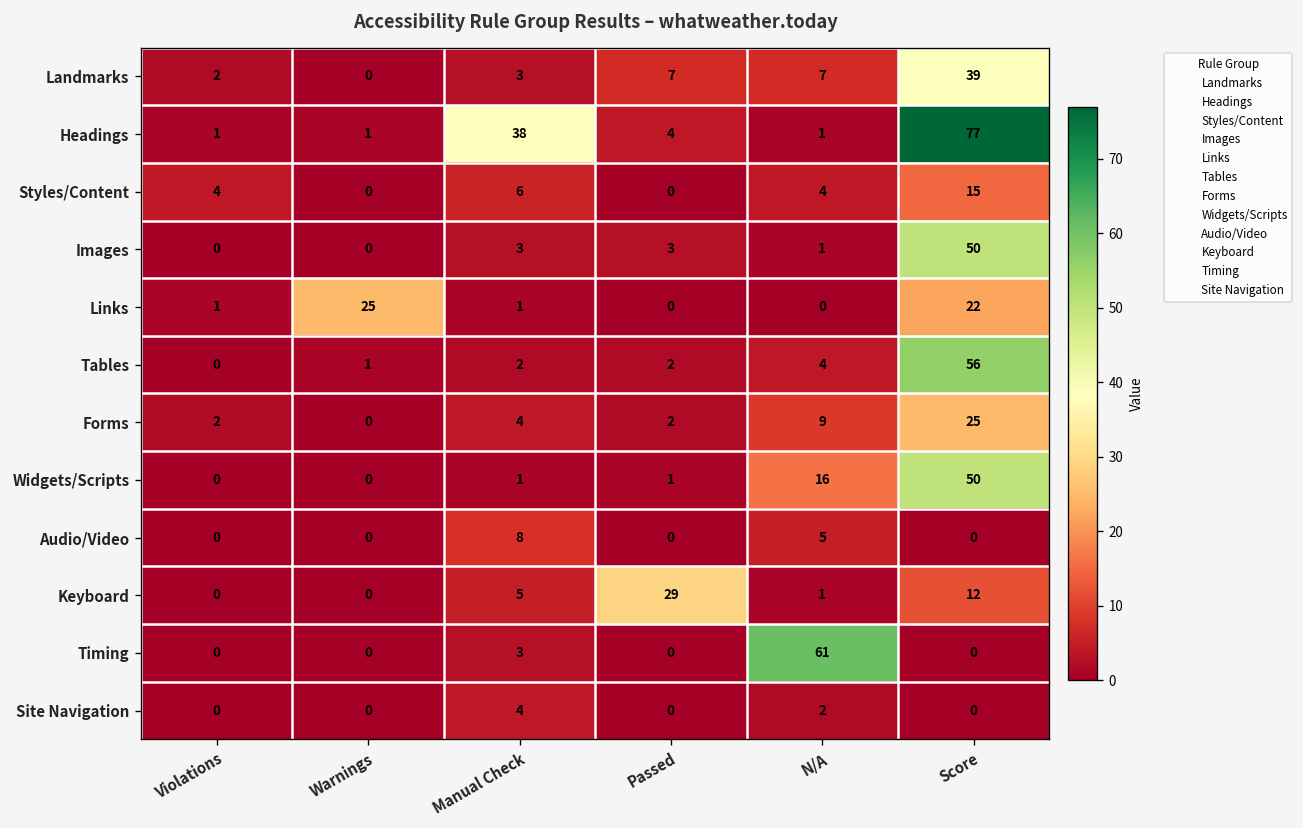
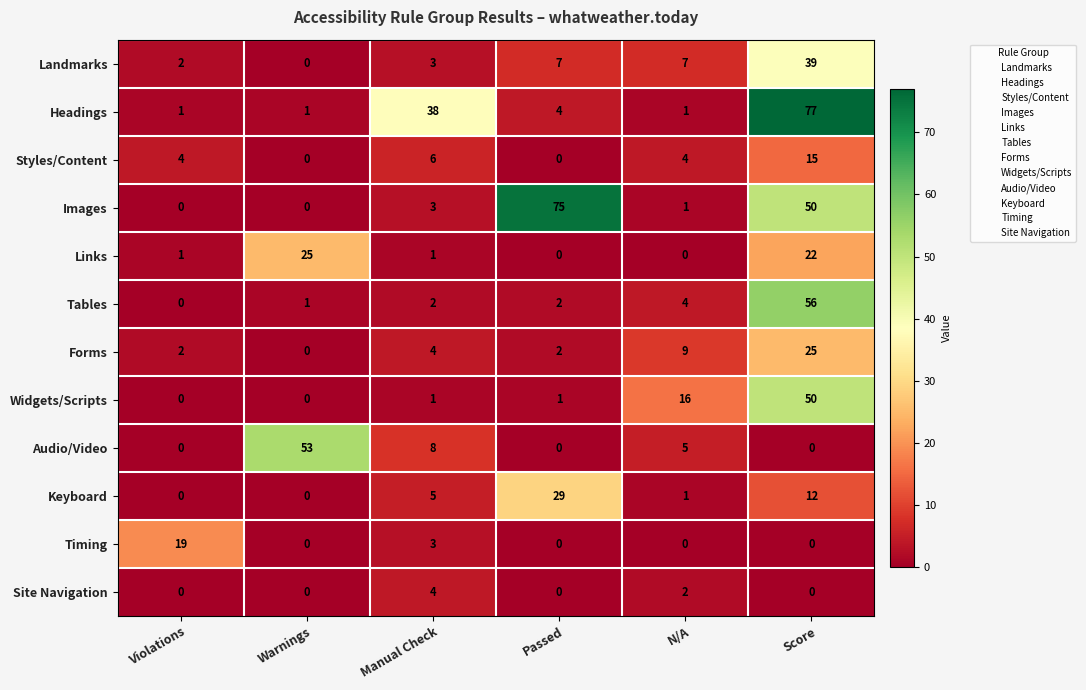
Images, Passed: 3 -> 75
Audio/Video, Warnings: 0 -> 53
Timing, Violations: 0 -> 19
Timing, N/A: 61 -> 0
